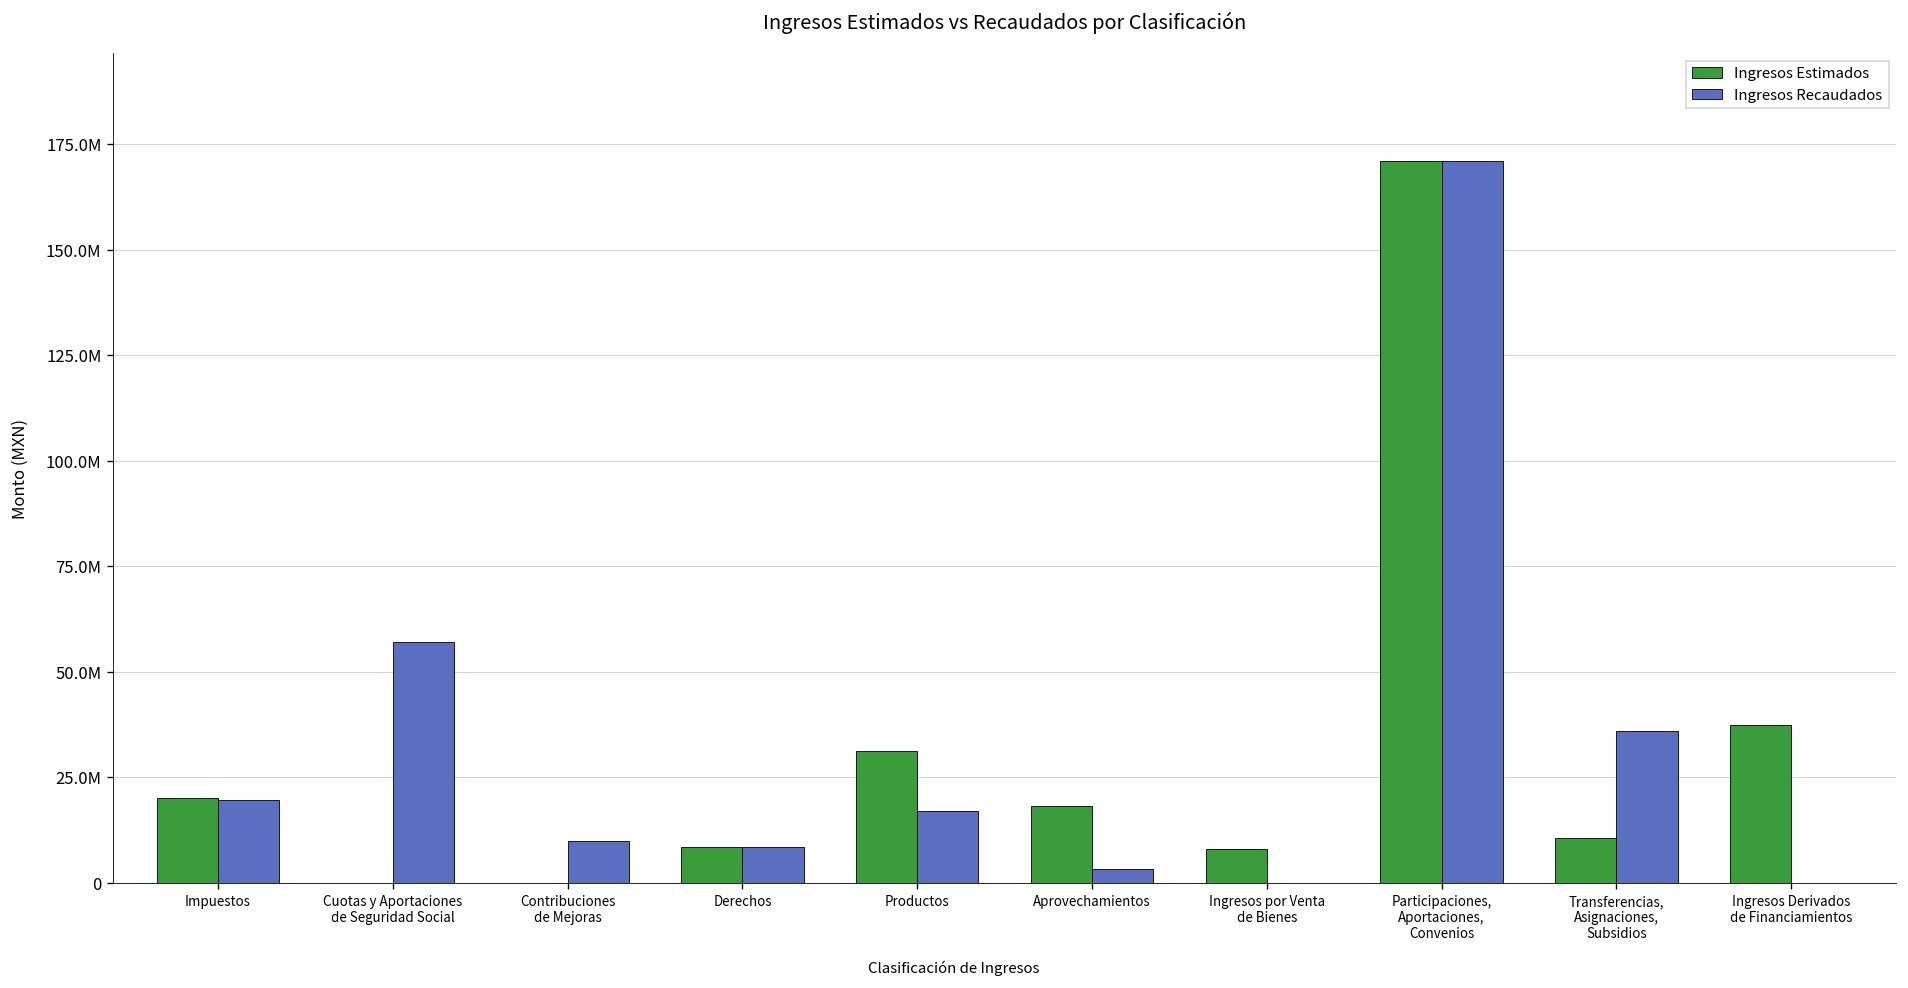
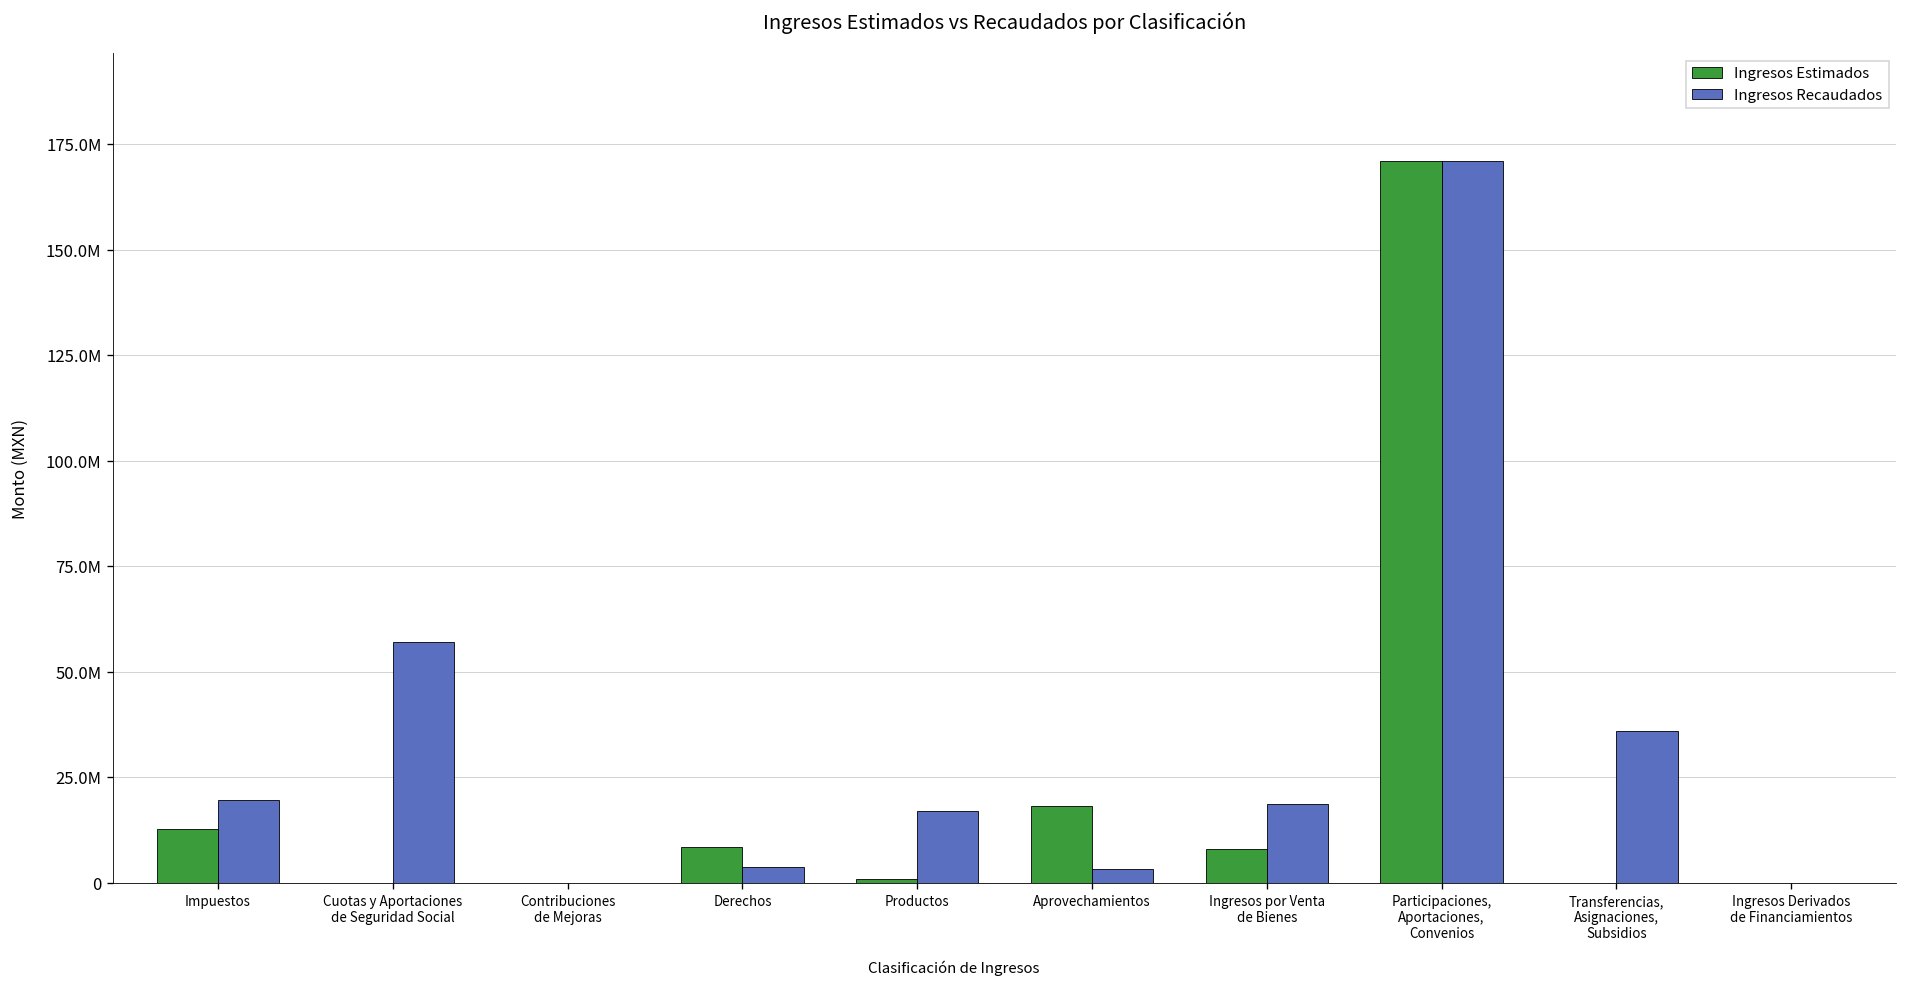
Ingresos Estimados, Impuestos: 20000000 -> 13000000
Ingresos Recaudados, Contribuciones de Mejoras: 10000000 -> 0
Ingresos Recaudados, Derechos: 8000000 -> 4000000
Ingresos Estimados, Productos: 31000000 -> 1000000
Ingresos Recaudados, Ingresos por Venta de Bienes: 0 -> 19000000
Ingresos Estimados, Transferencias, Asignaciones, Subsidios: 11000000 -> 0
Ingresos Estimados, Ingresos Derivados de Financiamientos: 37000000 -> 0
